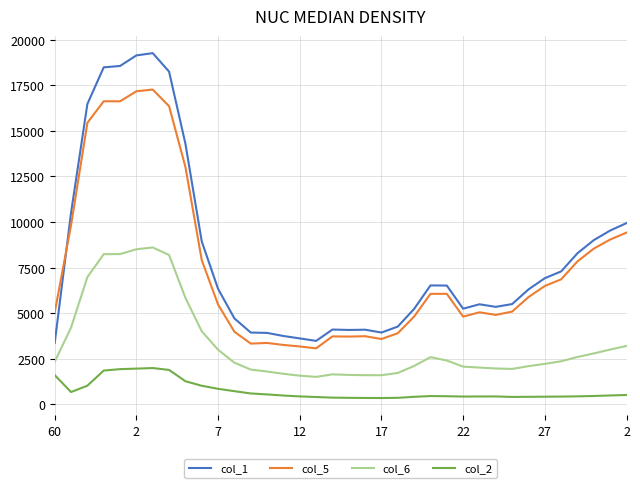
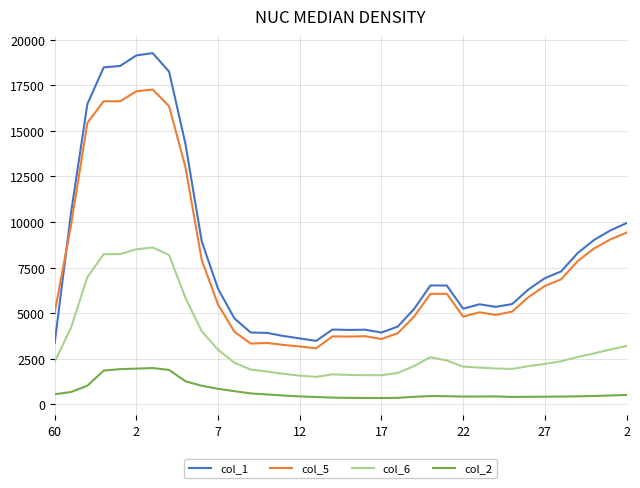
col_2, 60: 1600 -> 600
